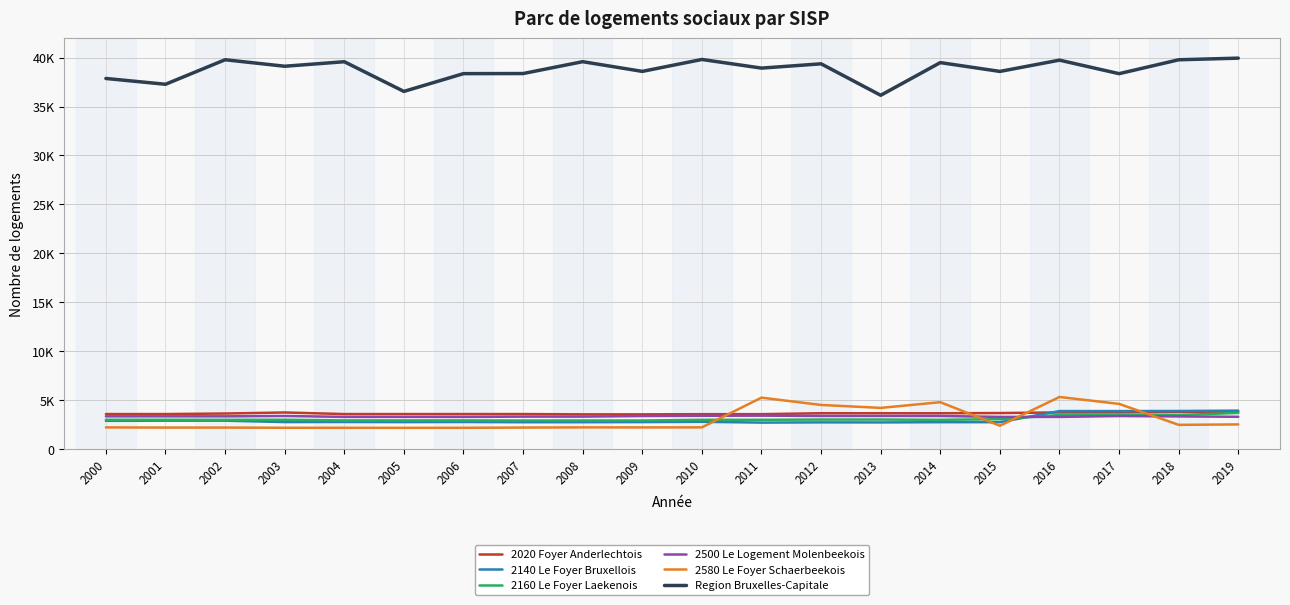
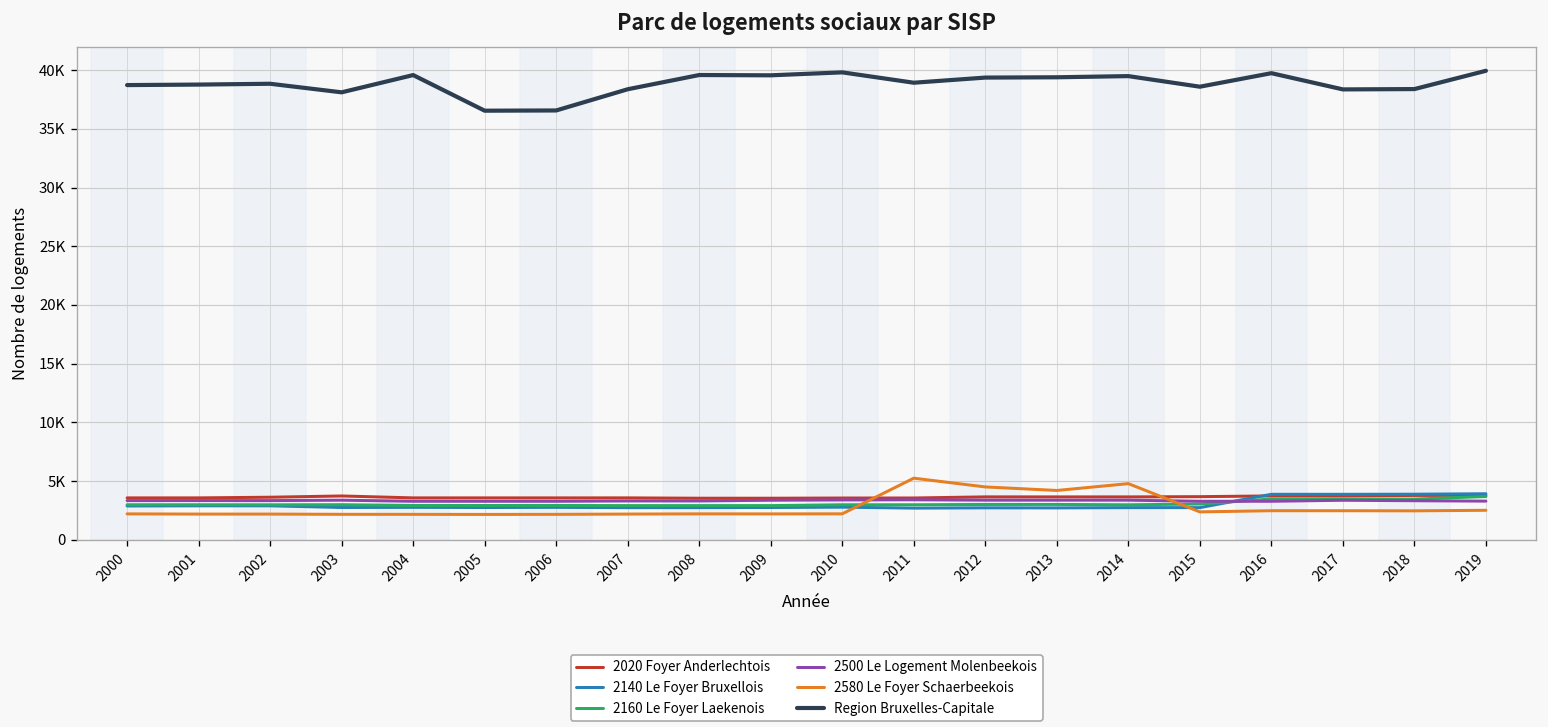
Region Bruxelles-Capitale, 2000: 38000 -> 39000
Region Bruxelles-Capitale, 2001: 37000 -> 39000
Region Bruxelles-Capitale, 2002: 40000 -> 39000
Region Bruxelles-Capitale, 2003: 39000 -> 38000
Region Bruxelles-Capitale, 2006: 38000 -> 37000
Region Bruxelles-Capitale, 2009: 39000 -> 40000
Region Bruxelles-Capitale, 2013: 36000 -> 39000
2580 Le Foyer Schaerbeekois, 2016: 5000 -> 2000
2580 Le Foyer Schaerbeekois, 2017: 5000 -> 2000
Region Bruxelles-Capitale, 2018: 40000 -> 38000
